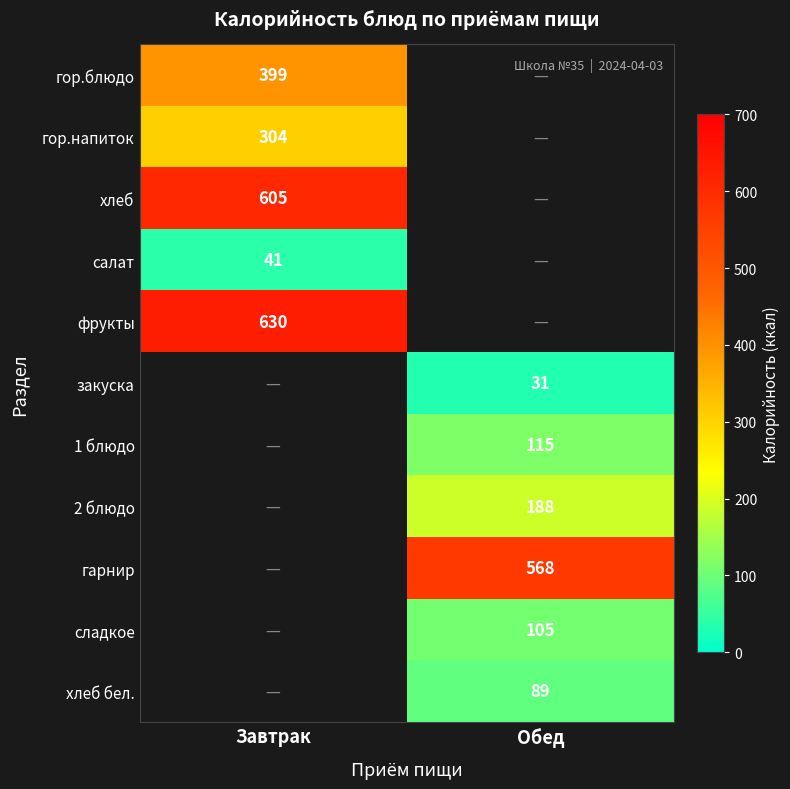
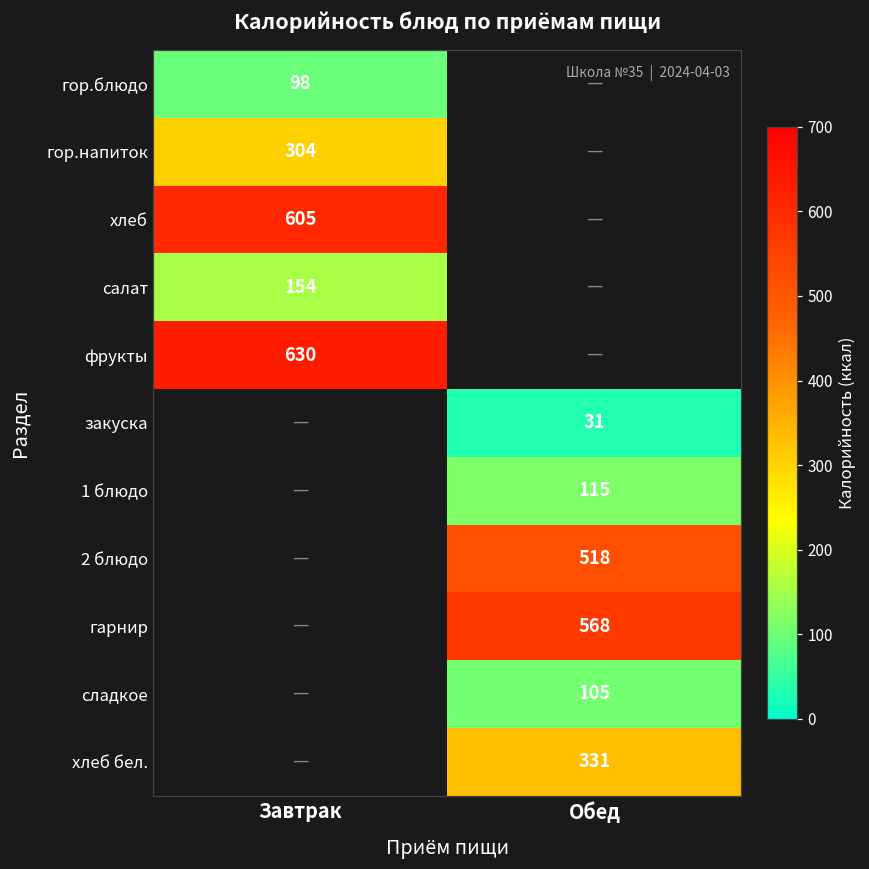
гор.блюдо, Завтрак: 399 -> 98
салат, Завтрак: 41 -> 154
2 блюдо, Обед: 188 -> 518
хлеб бел., Обед: 89 -> 331
